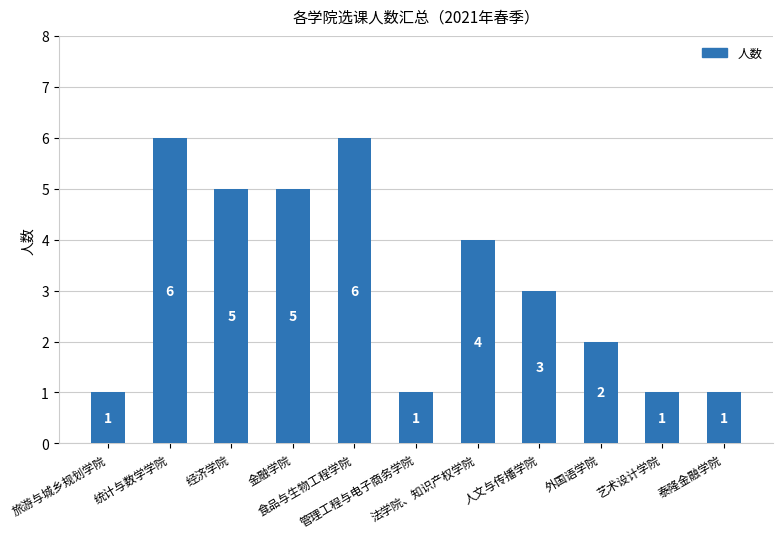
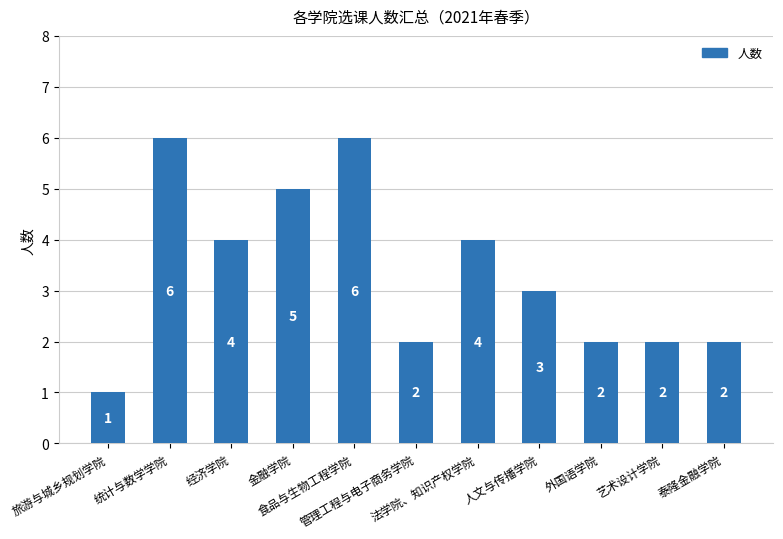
经济学院: 5 -> 4
管理工程与电子商务学院: 1 -> 2
艺术设计学院: 1 -> 2
泰隆金融学院: 1 -> 2
